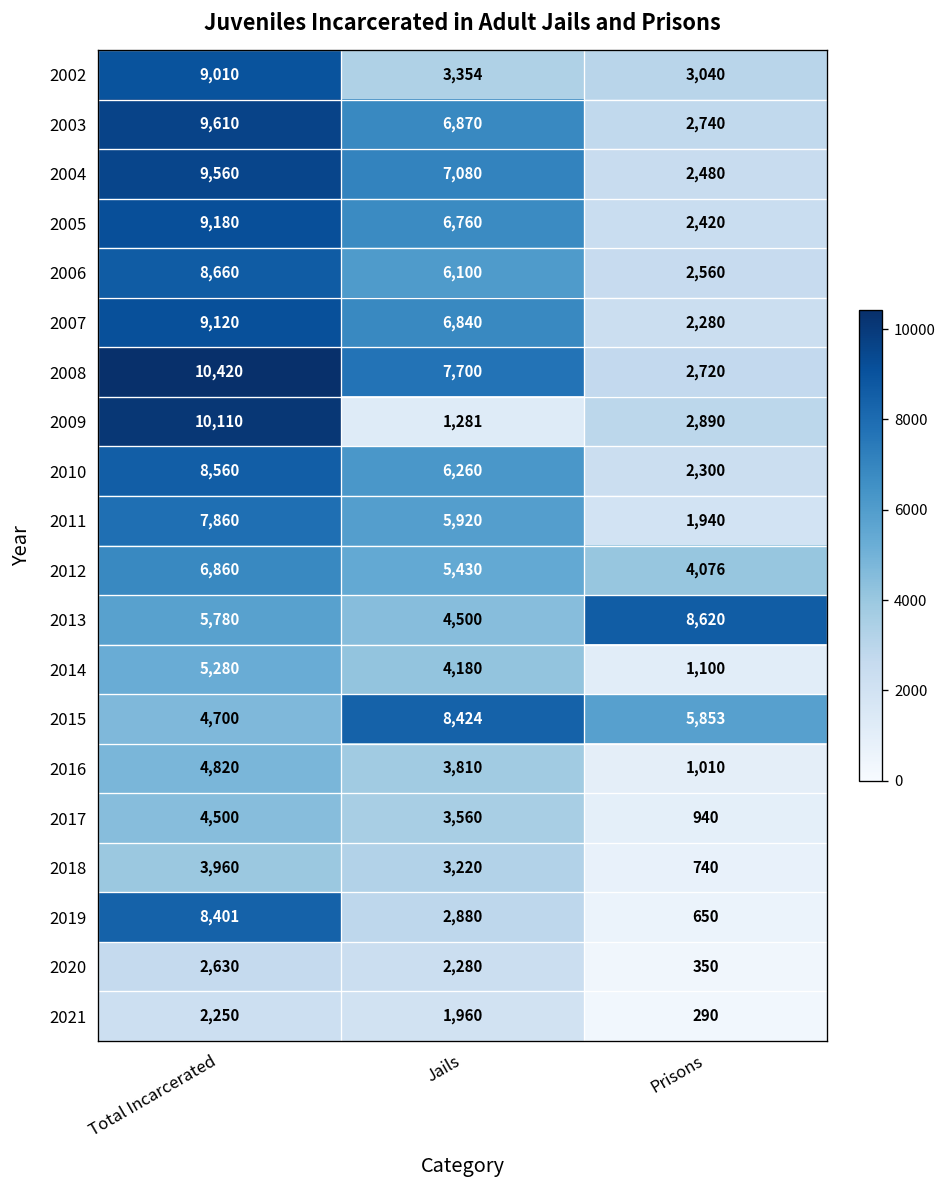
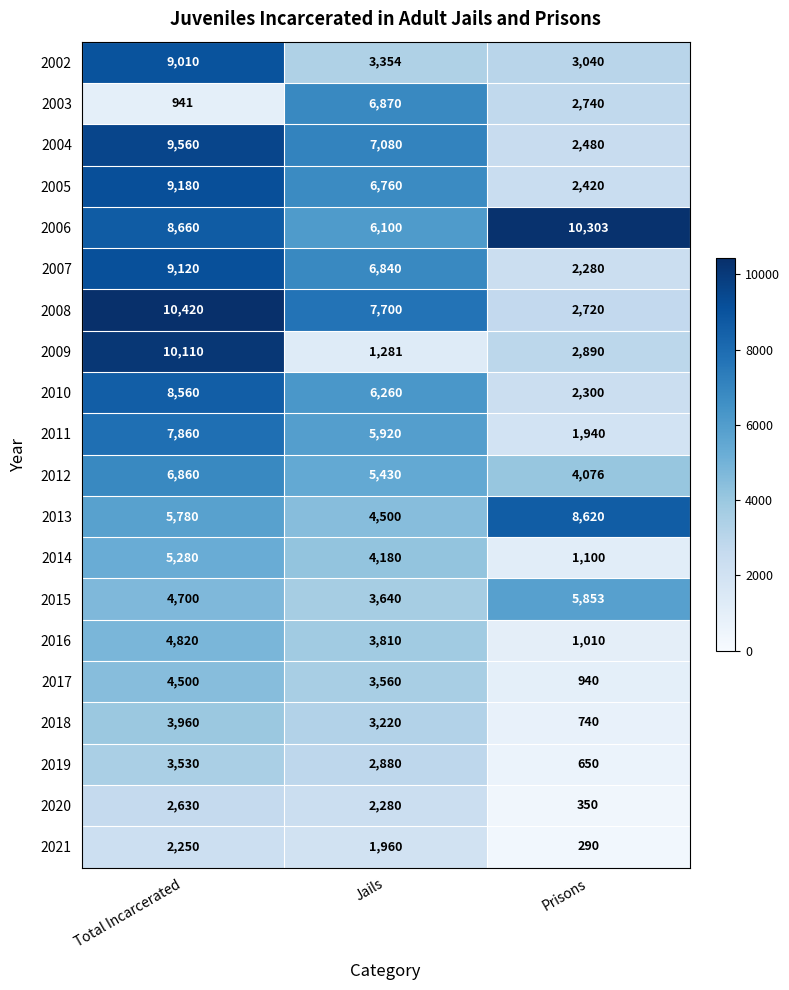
2003, Total Incarcerated: 9,610 -> 941
2006, Prisons: 2,560 -> 10,303
2015, Jails: 8,424 -> 3,640
2019, Total Incarcerated: 8,401 -> 3,530
